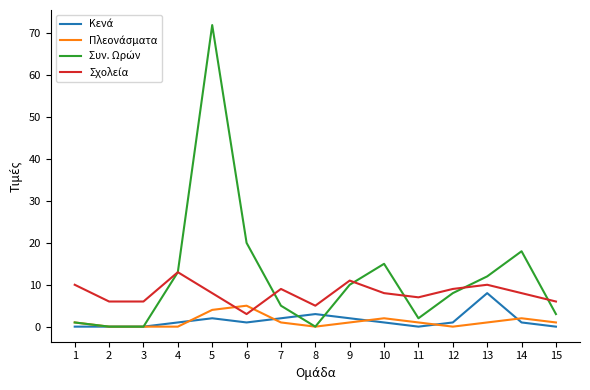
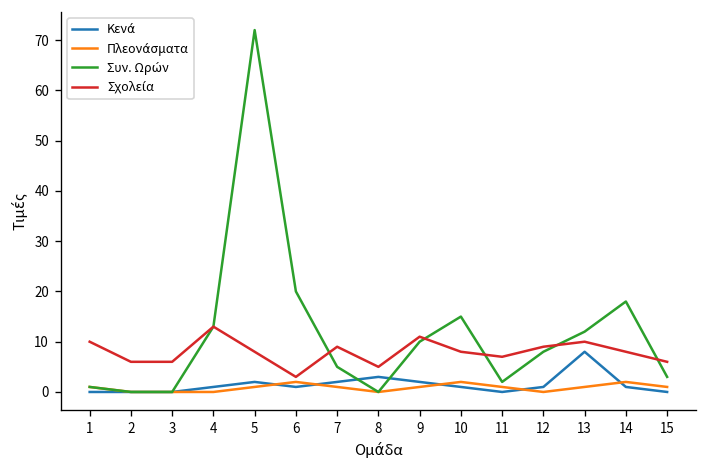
Πλεονάσματα, 5: 4 -> 1
Πλεονάσματα, 6: 5 -> 2
